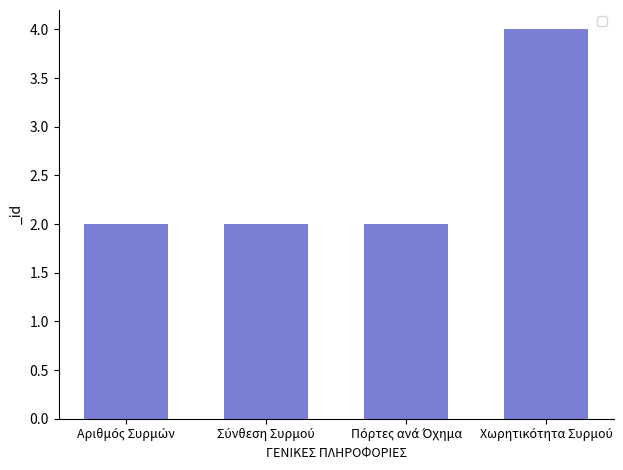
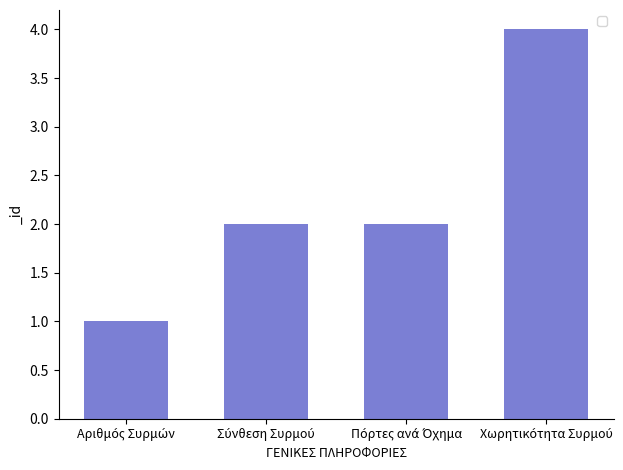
Αριθμός Συρμών: 2 -> 1
